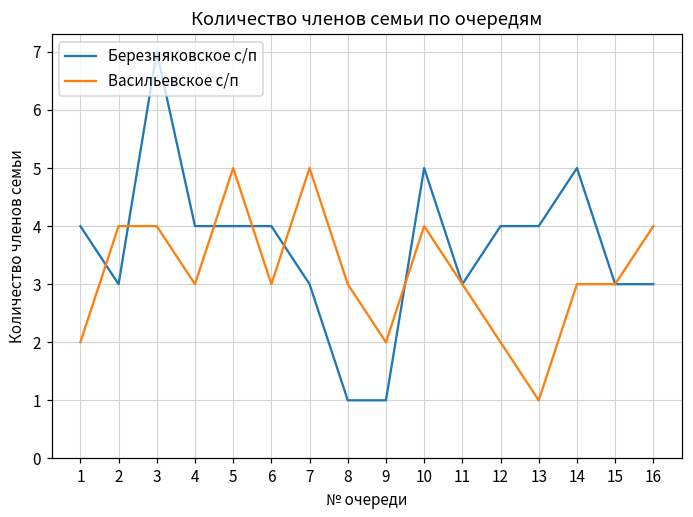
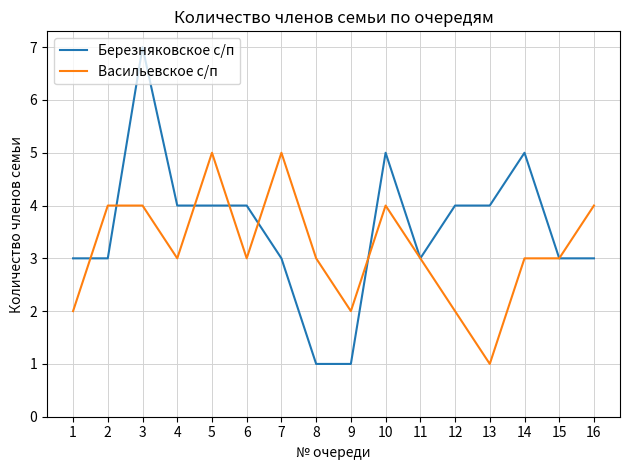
Березняковское с/п, 1: 4 -> 3
